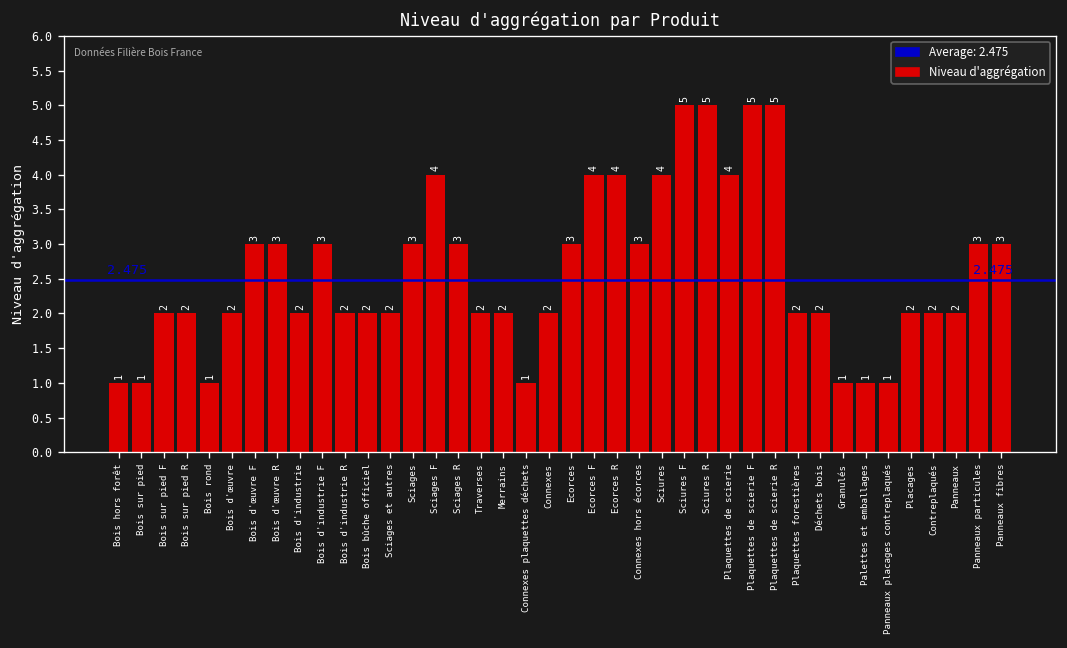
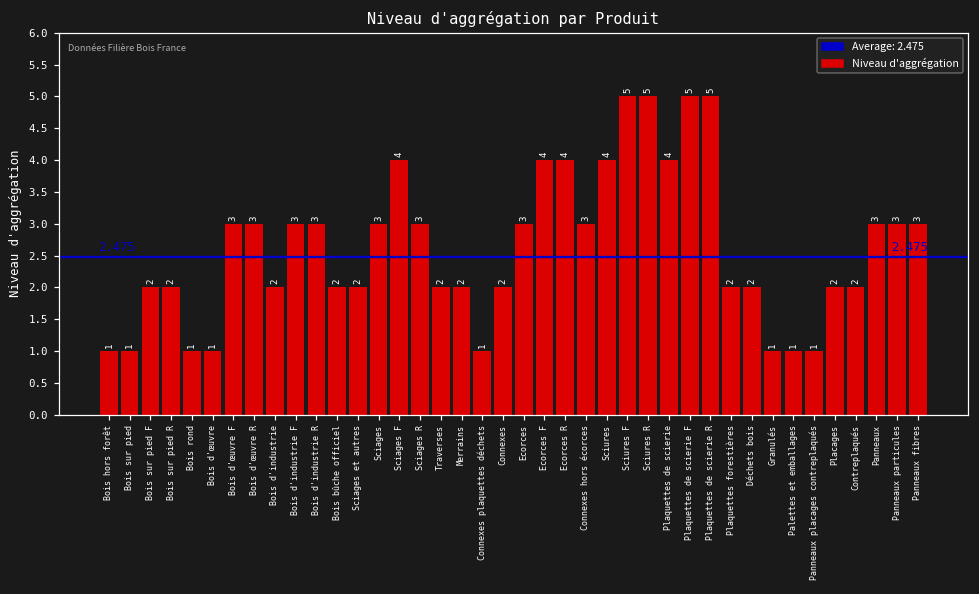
Bois d'œuvre: 2 -> 1
Bois d'industrie R: 2 -> 3
Panneaux: 2 -> 3
